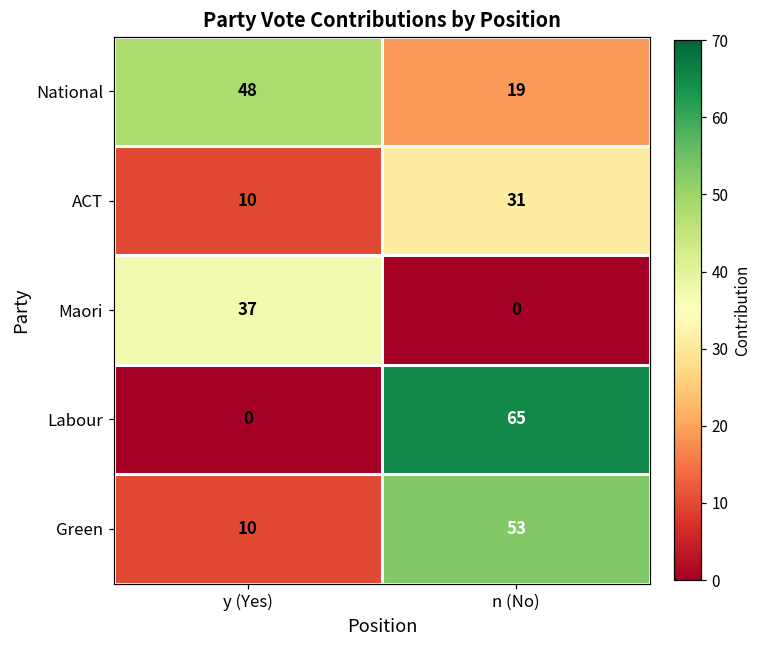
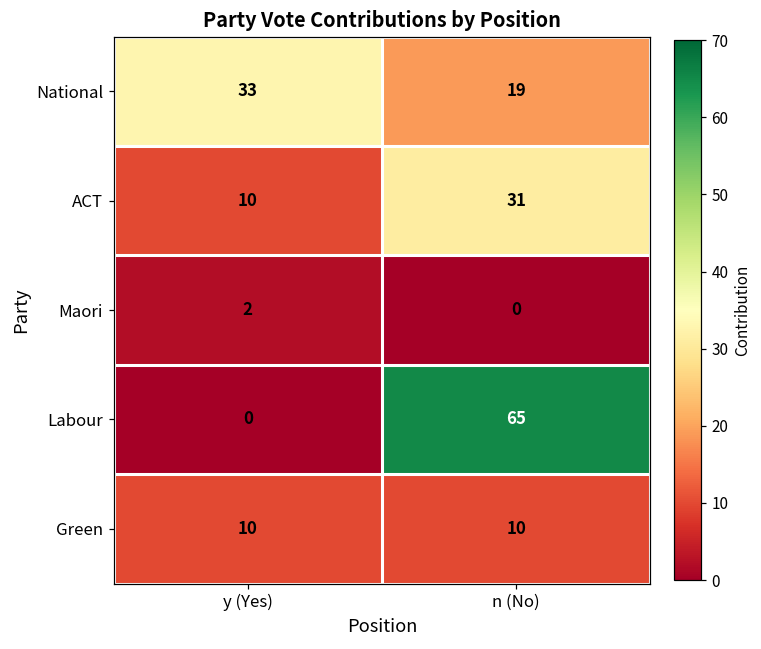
National, y (Yes): 48 -> 33
Maori, y (Yes): 37 -> 2
Green, n (No): 53 -> 10
